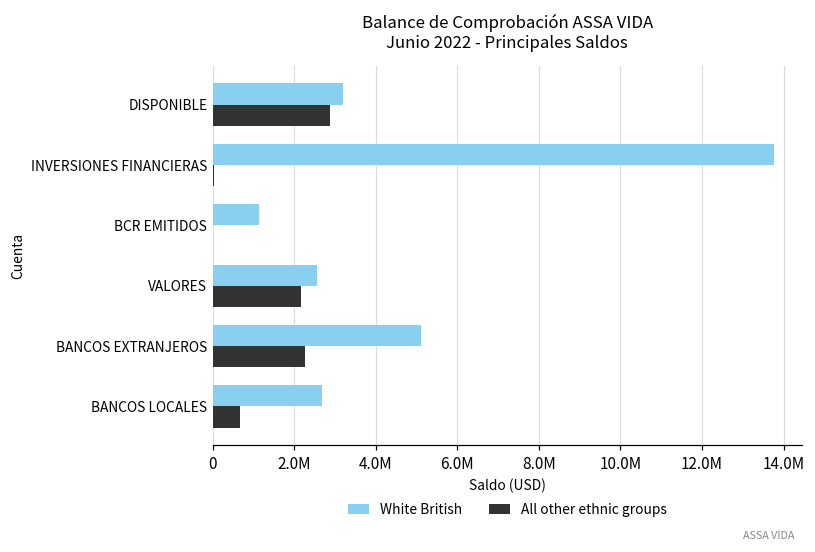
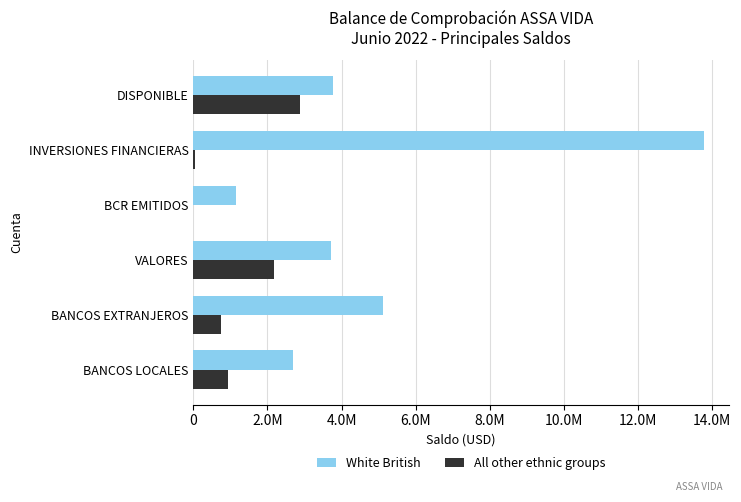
White British, DISPONIBLE: 3200000 -> 3800000
White British, VALORES: 2600000 -> 3700000
All other ethnic groups, BANCOS EXTRANJEROS: 2300000 -> 700000
All other ethnic groups, BANCOS LOCALES: 700000 -> 900000
